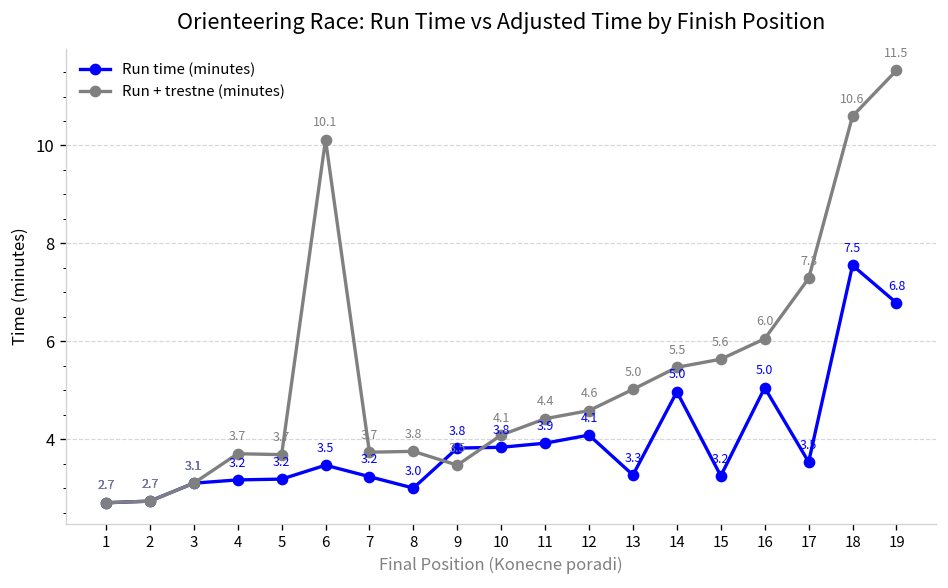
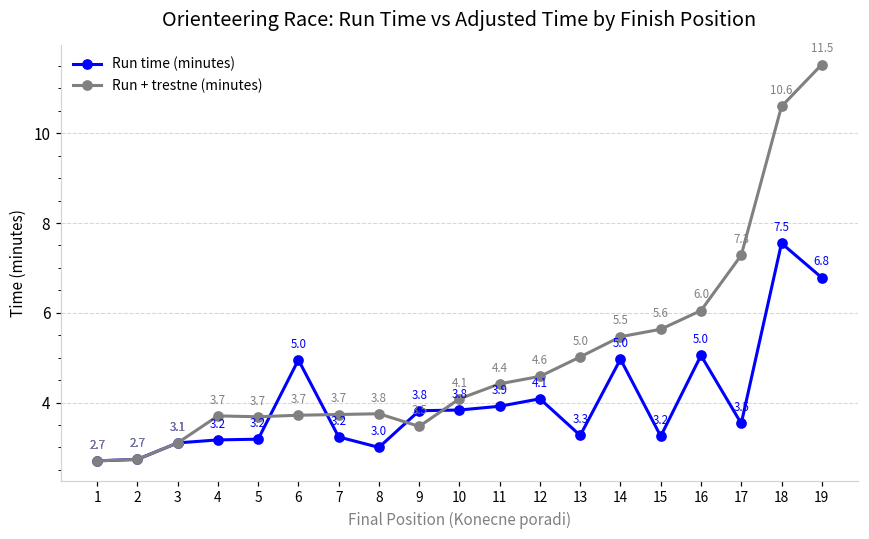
Run time (minutes), 6: 3.5 -> 5.0
Run + trestne (minutes), 6: 10.1 -> 3.7
